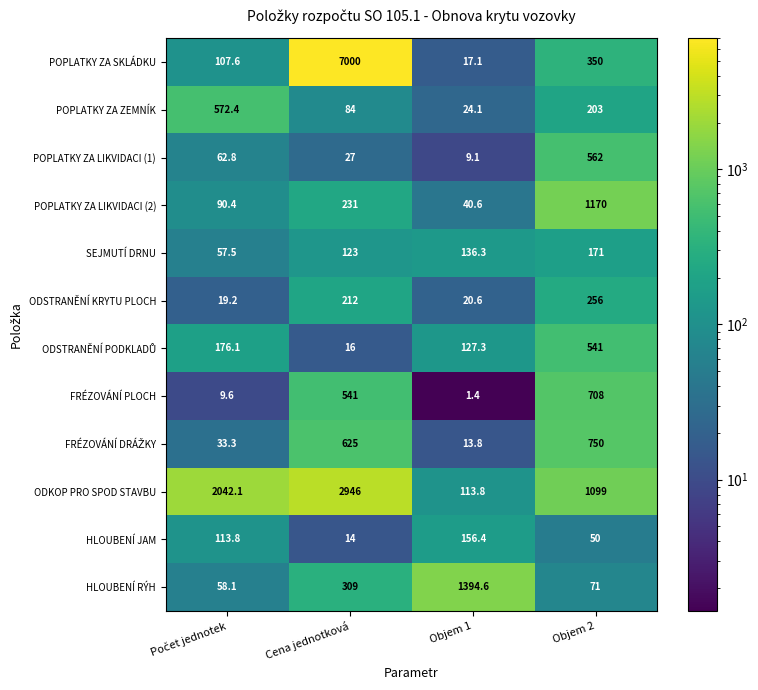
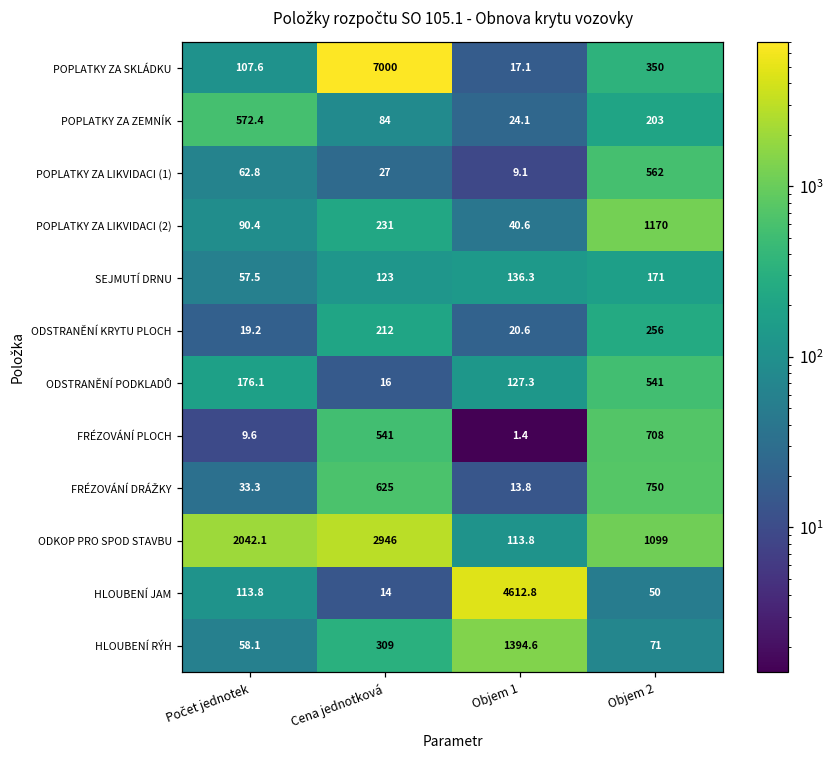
HLOUBENÍ JAM, Objem 1: 156.4 -> 4612.8
